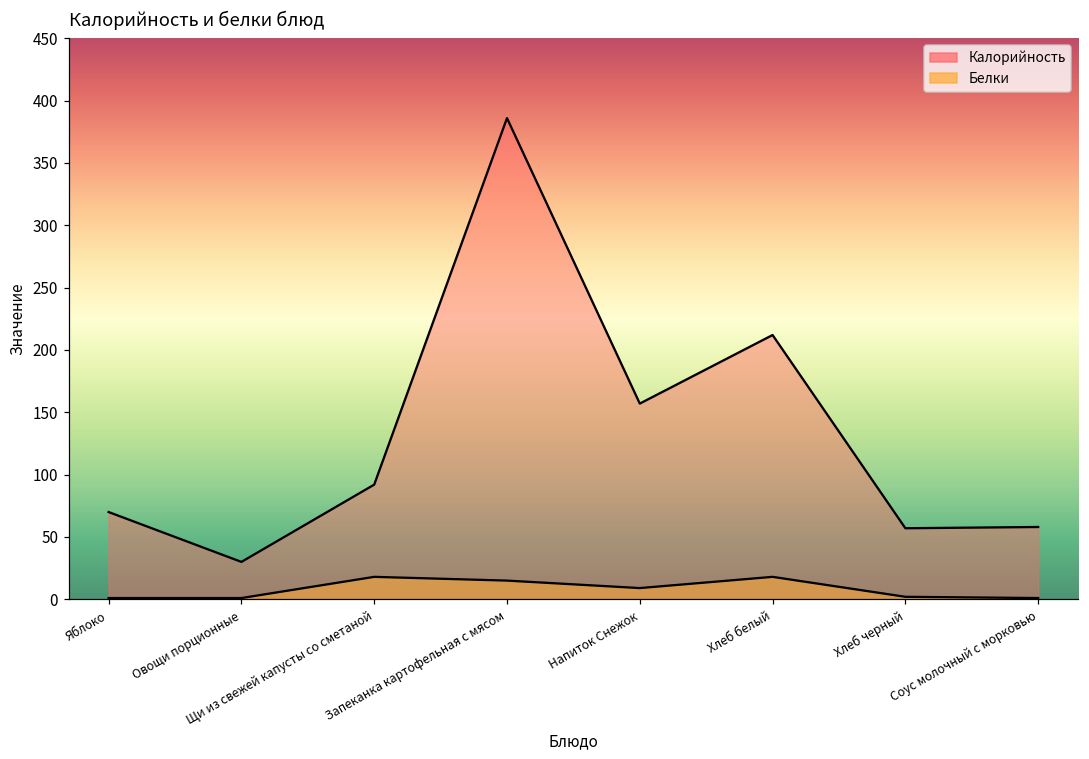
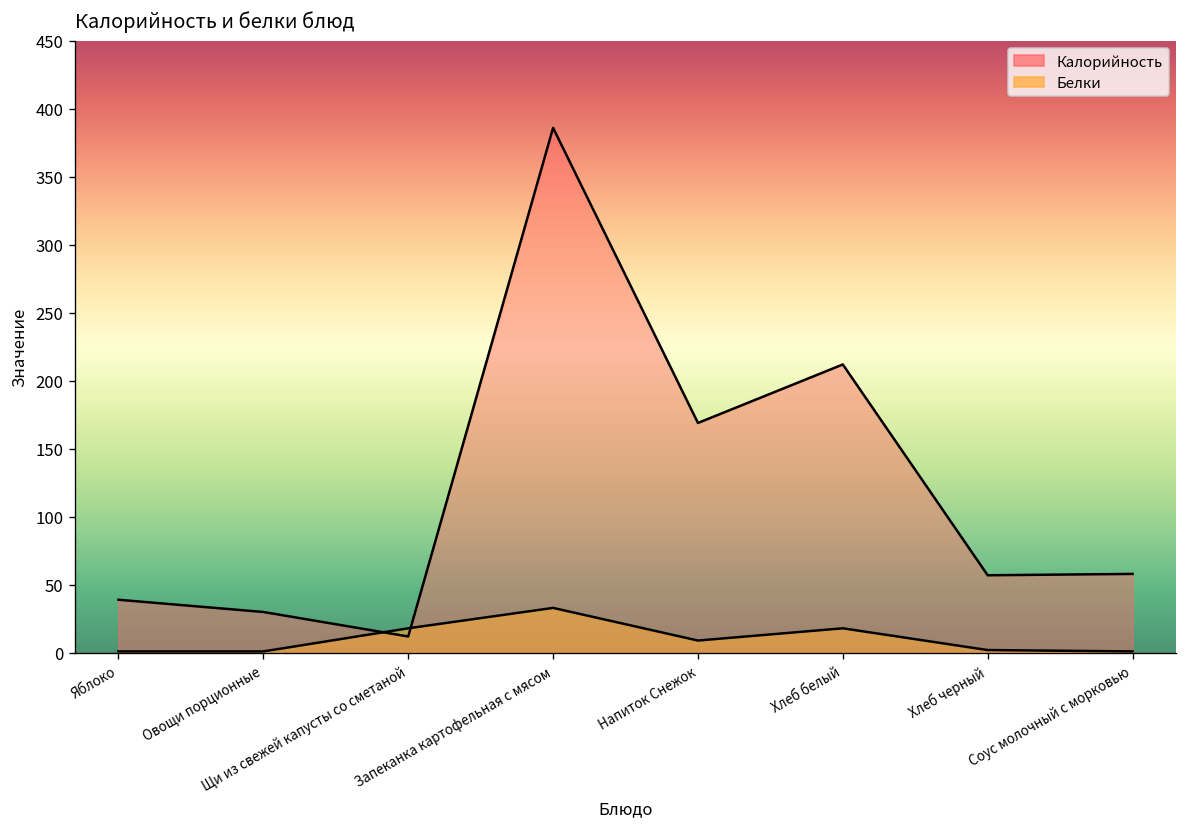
Калорийность, Яблоко: 70 -> 39
Калорийность, Щи из свежей капусты со сметаной: 92 -> 12
Белки, Запеканка картофельная с мясом: 15 -> 33
Калорийность, Напиток Снежок: 157 -> 169
